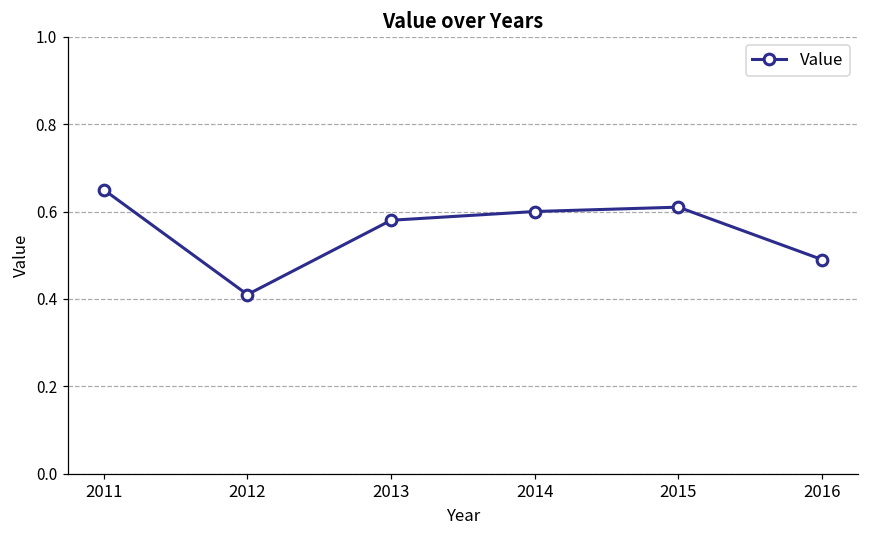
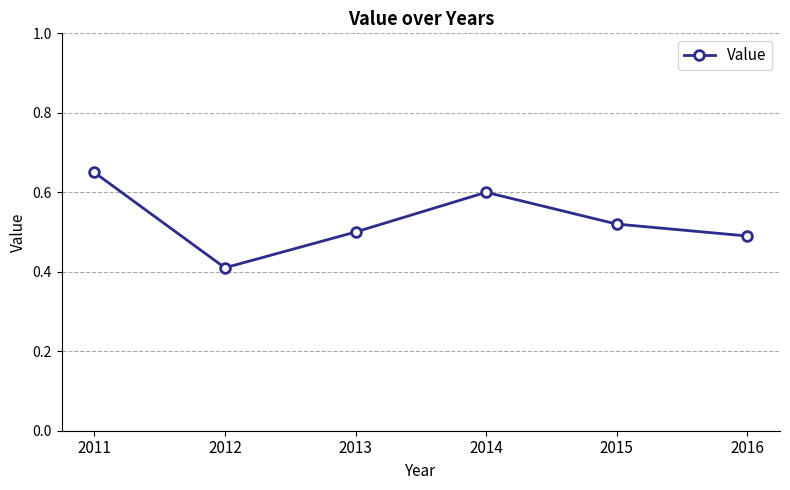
2013: 0.58 -> 0.50
2015: 0.61 -> 0.52
